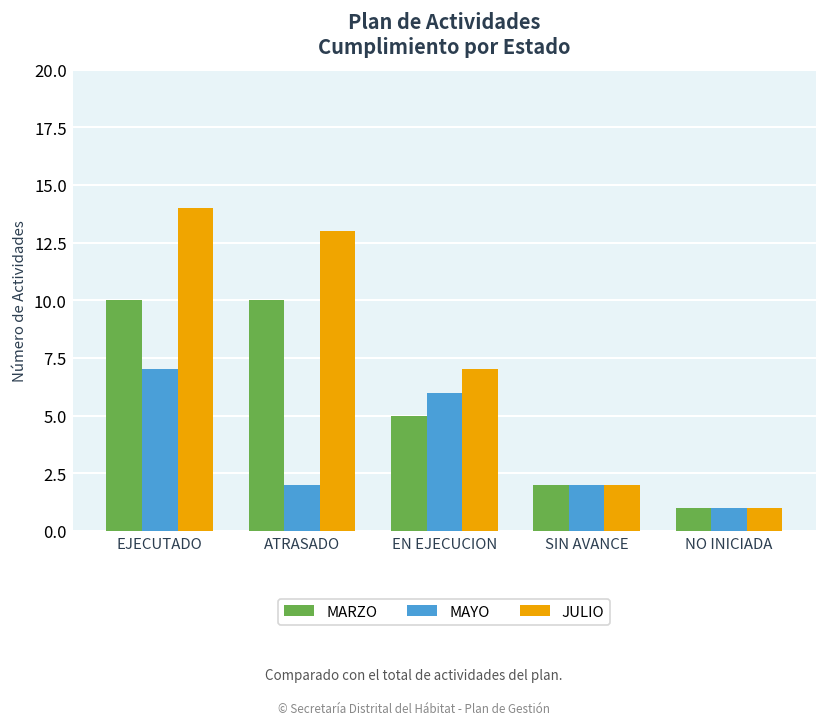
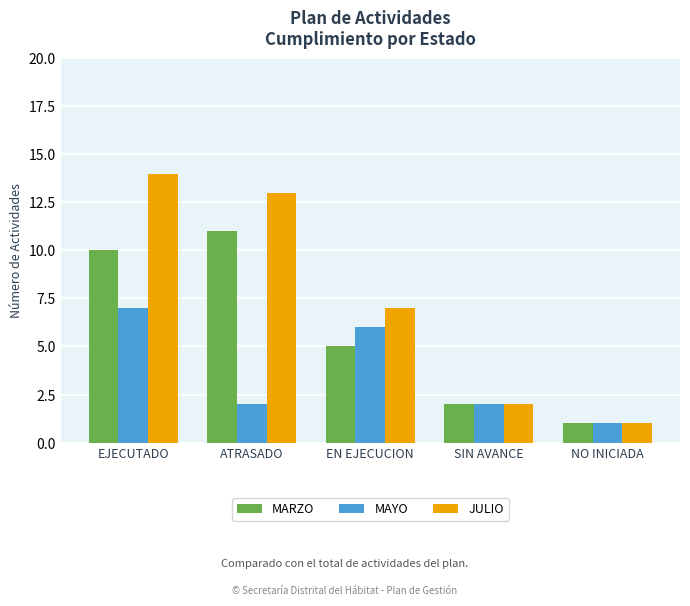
MARZO, ATRASADO: 10 -> 11
